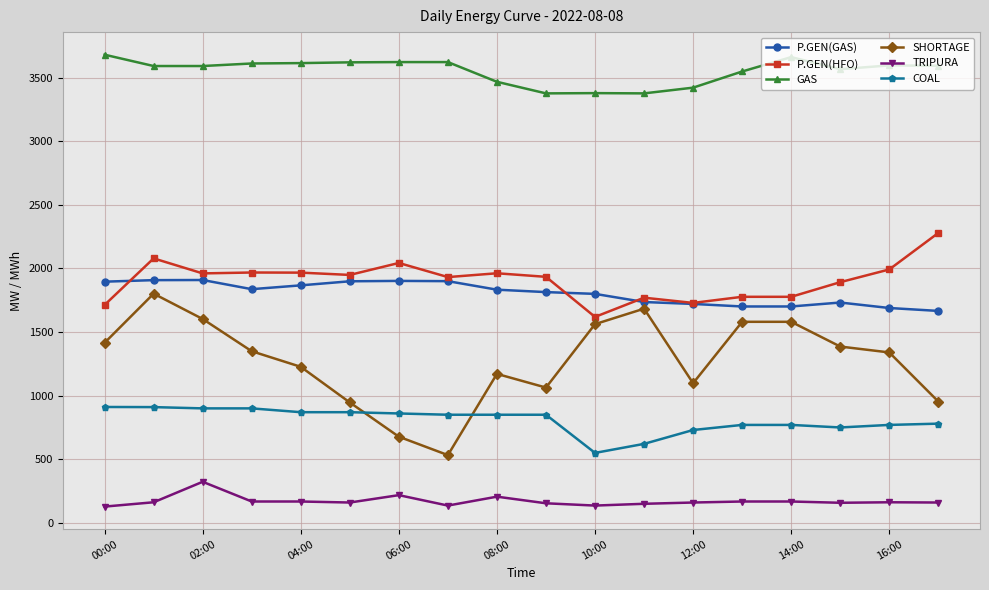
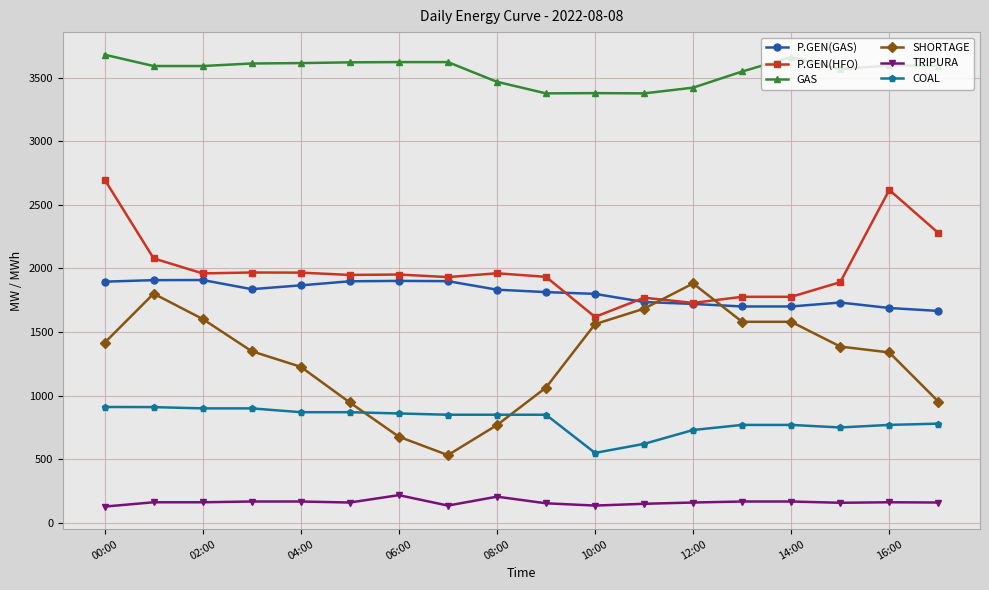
P.GEN(HFO), 00:00: 1710 -> 2700
TRIPURA, 02:00: 320 -> 160
P.GEN(HFO), 06:00: 2040 -> 1950
SHORTAGE, 08:00: 1170 -> 770
SHORTAGE, 12:00: 1100 -> 1880
P.GEN(HFO), 16:00: 1990 -> 2620
